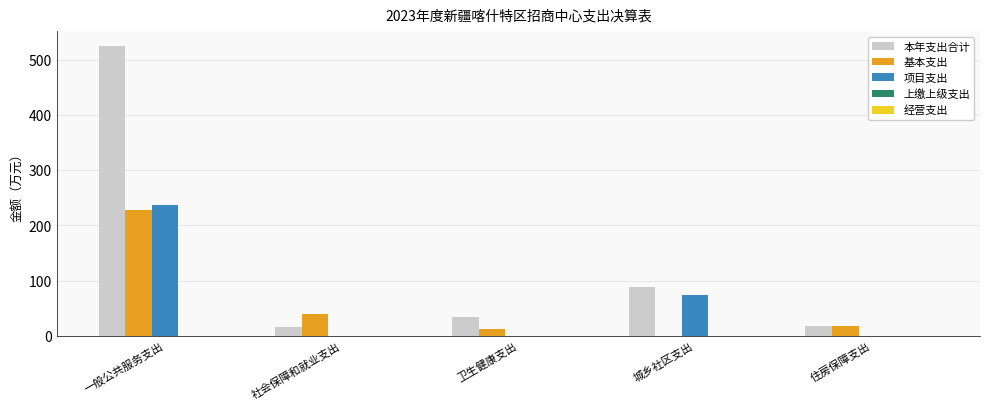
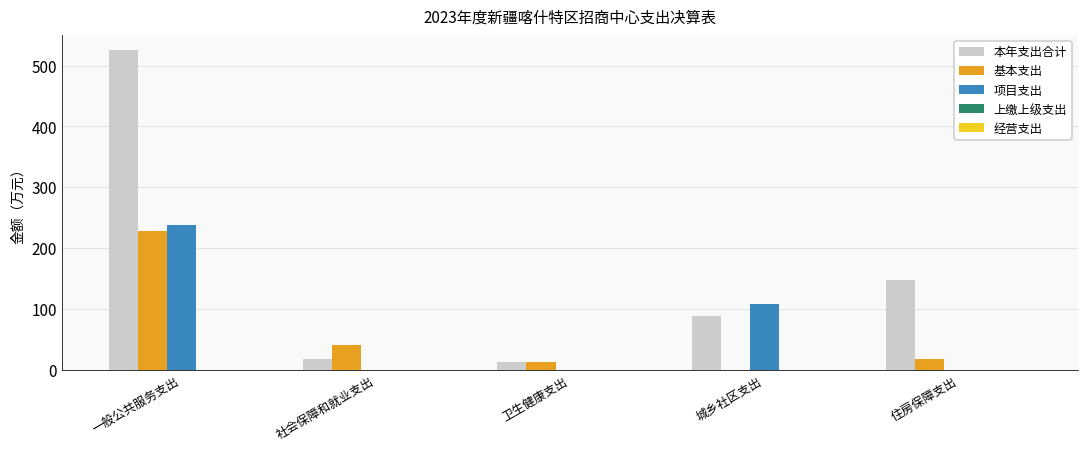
本年支出合计, 卫生健康支出: 30 -> 10
项目支出, 城乡社区支出: 70 -> 110
本年支出合计, 住房保障支出: 20 -> 150
